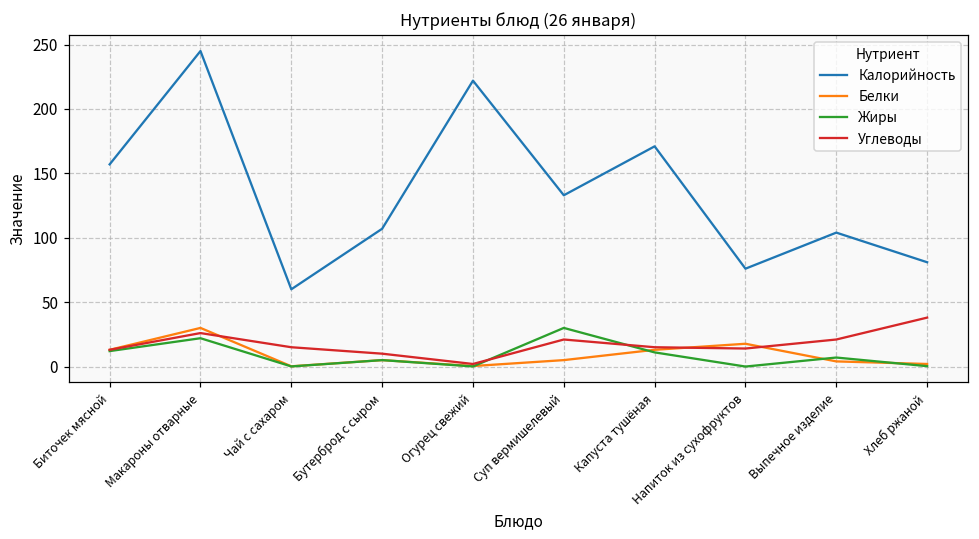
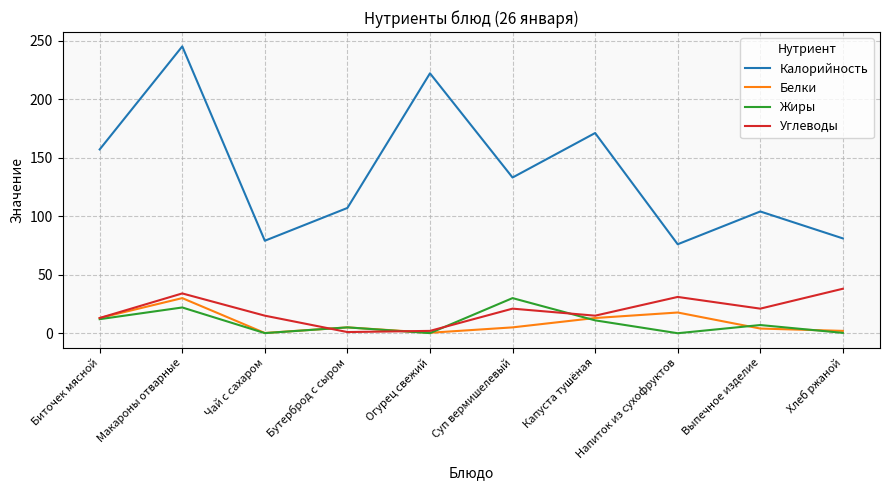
Углеводы, Макароны отварные: 26 -> 34
Калорийность, Чай с сахаром: 60 -> 79
Углеводы, Бутерброд с сыром: 10 -> 1
Углеводы, Напиток из сухофруктов: 14 -> 31
